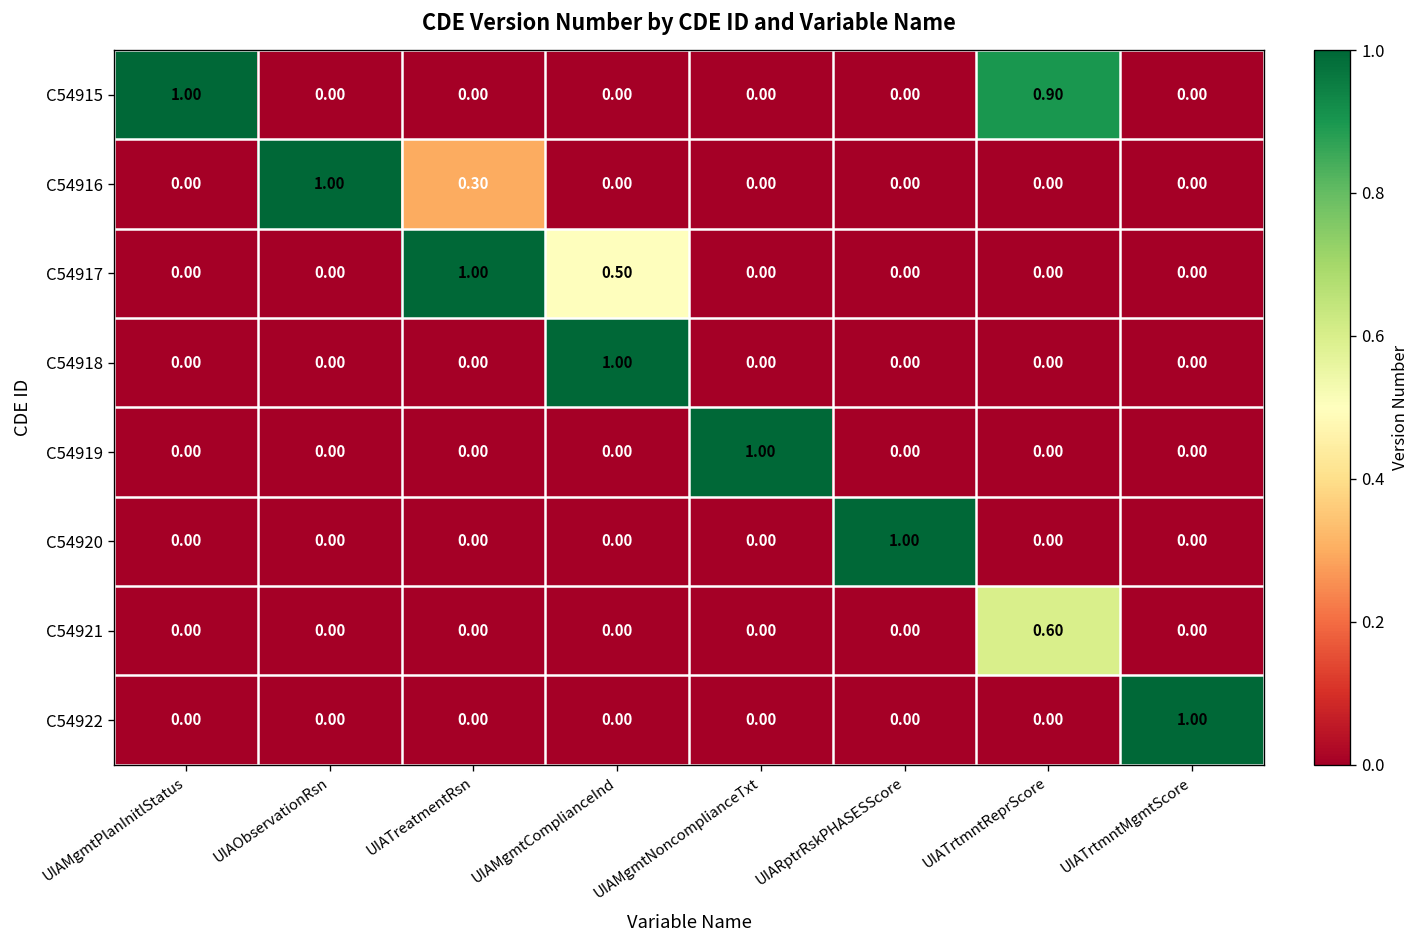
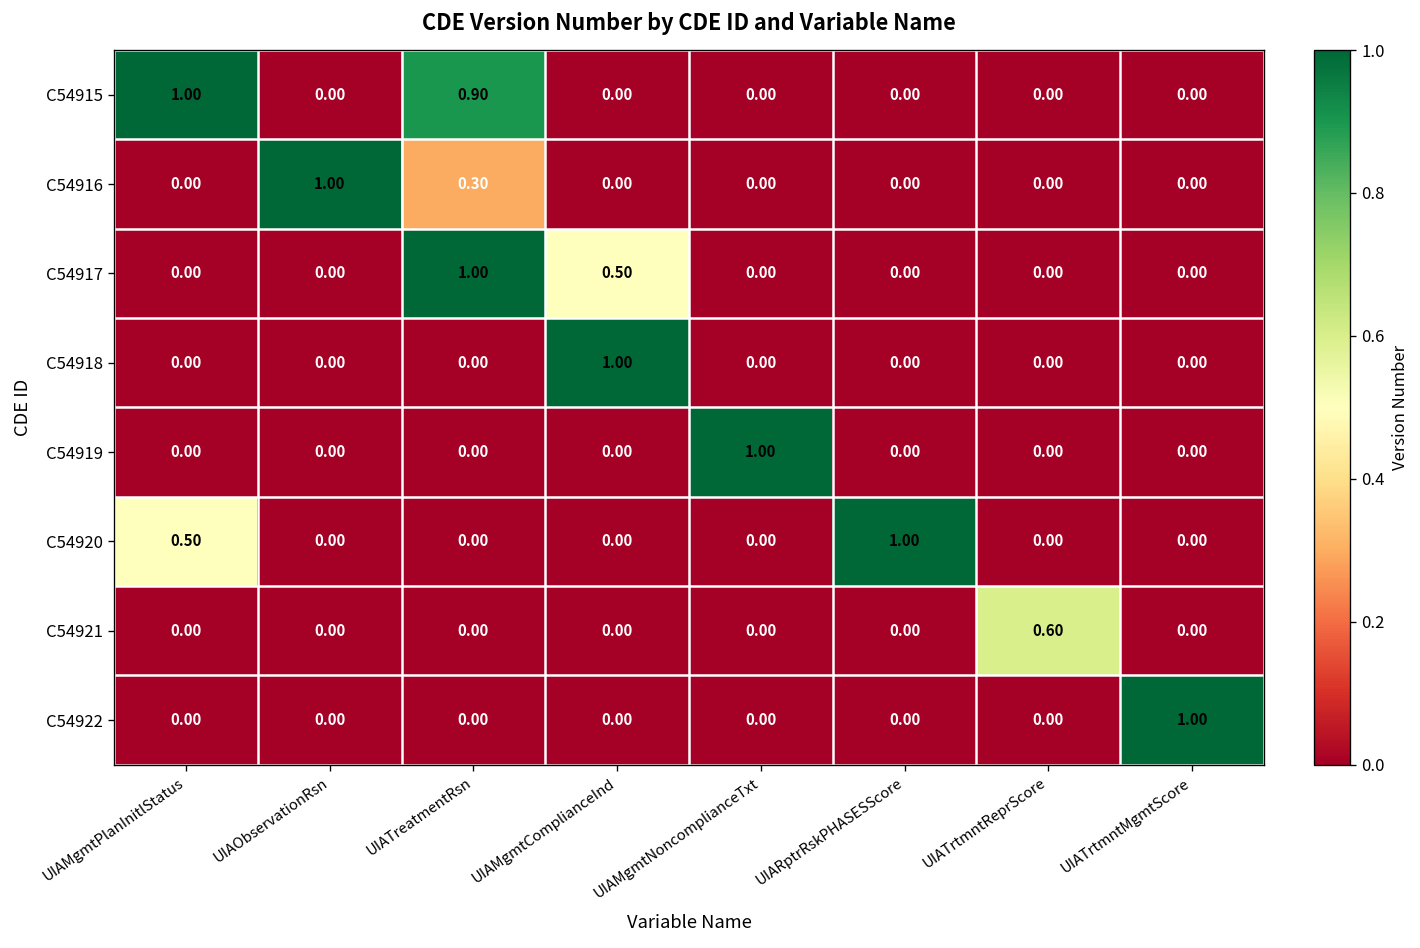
C54915, UIATreatmentRsn: 0.00 -> 0.90
C54915, UIATrtmntReprScore: 0.90 -> 0.00
C54920, UIAMgmtPlanInitlStatus: 0.00 -> 0.50
